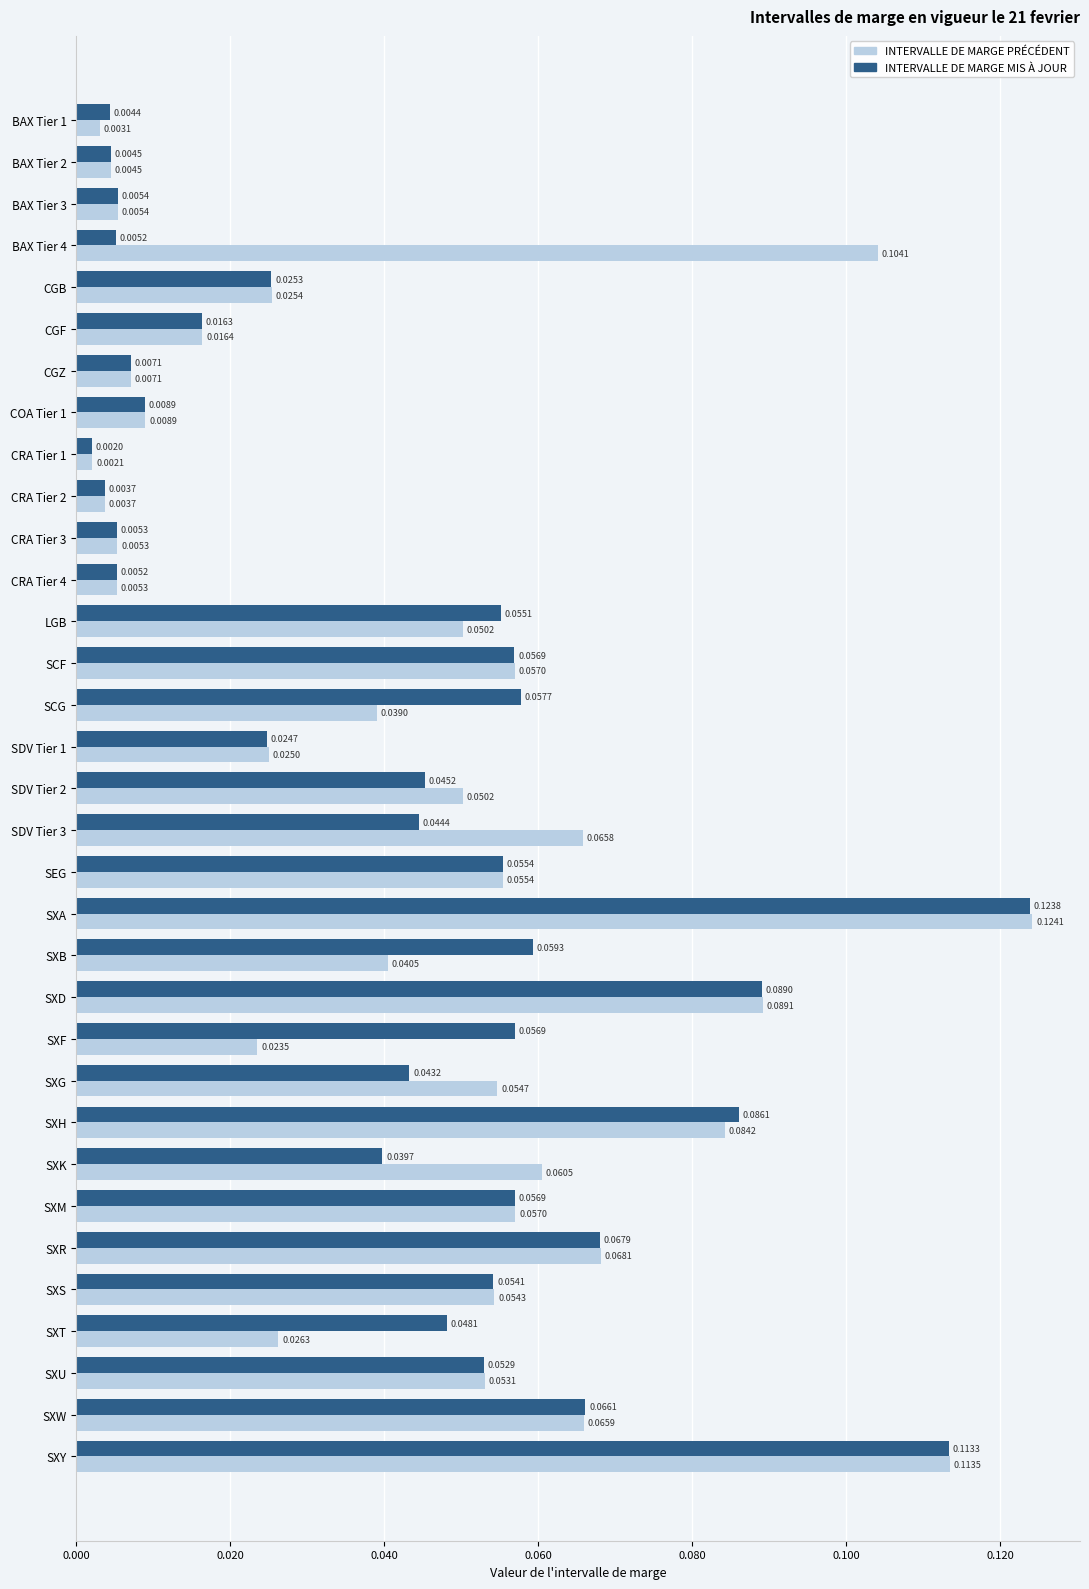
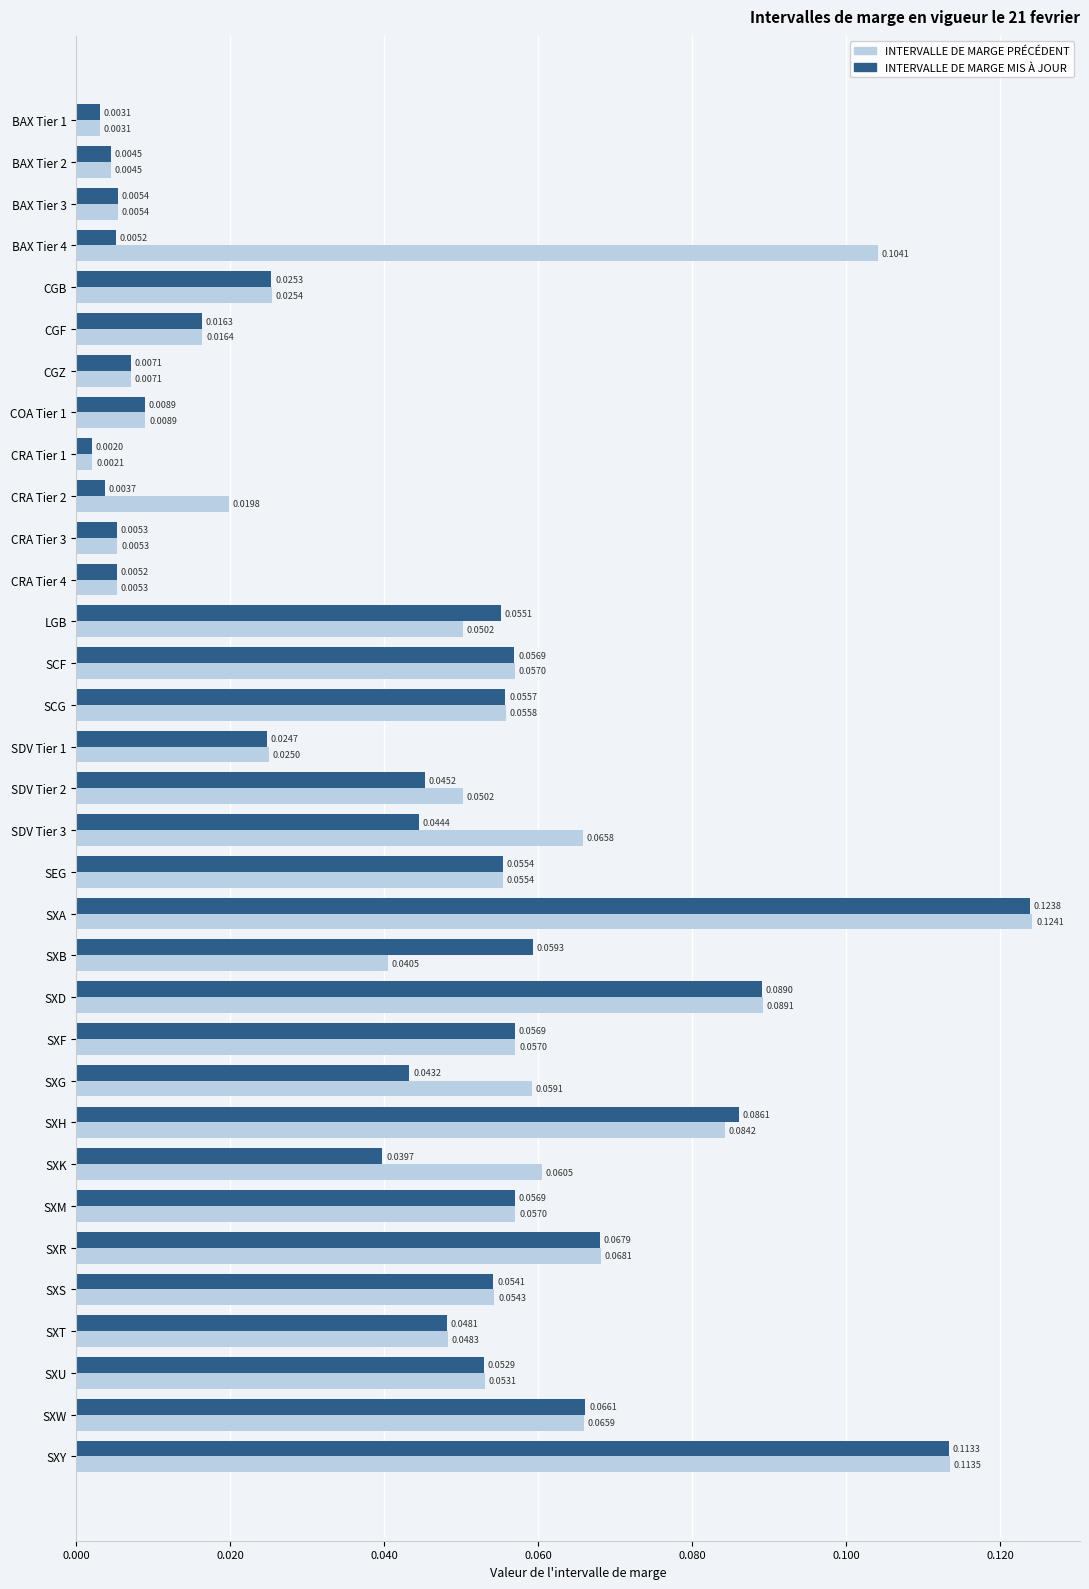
INTERVALLE DE MARGE MIS À JOUR, BAX Tier 1: 0.0044 -> 0.0031
INTERVALLE DE MARGE PRÉCÉDENT, CRA Tier 2: 0.0037 -> 0.0198
INTERVALLE DE MARGE MIS À JOUR, SCG: 0.0577 -> 0.0557
INTERVALLE DE MARGE PRÉCÉDENT, SCG: 0.0390 -> 0.0558
INTERVALLE DE MARGE PRÉCÉDENT, SXF: 0.0235 -> 0.0570
INTERVALLE DE MARGE PRÉCÉDENT, SXG: 0.0547 -> 0.0591
INTERVALLE DE MARGE PRÉCÉDENT, SXT: 0.0263 -> 0.0483
